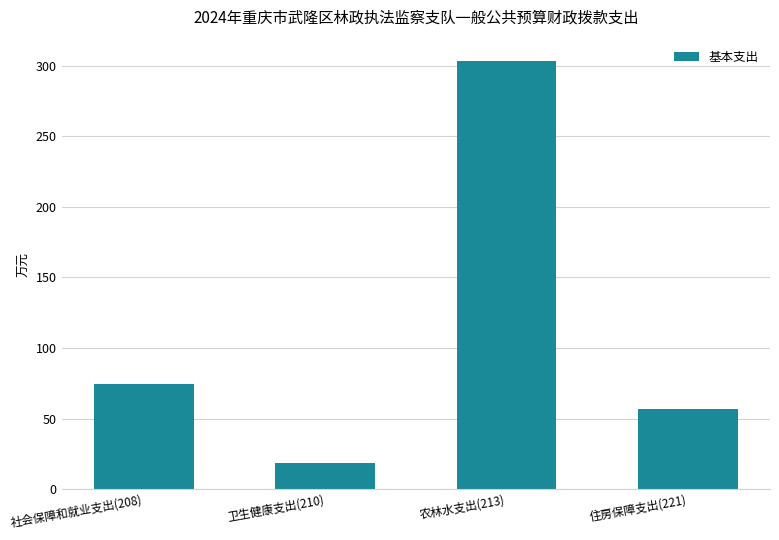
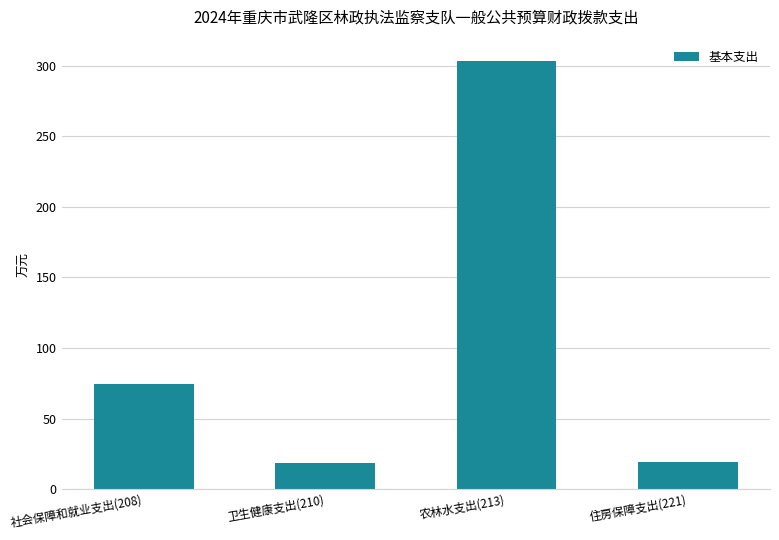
住房保障支出(221): 57 -> 19
